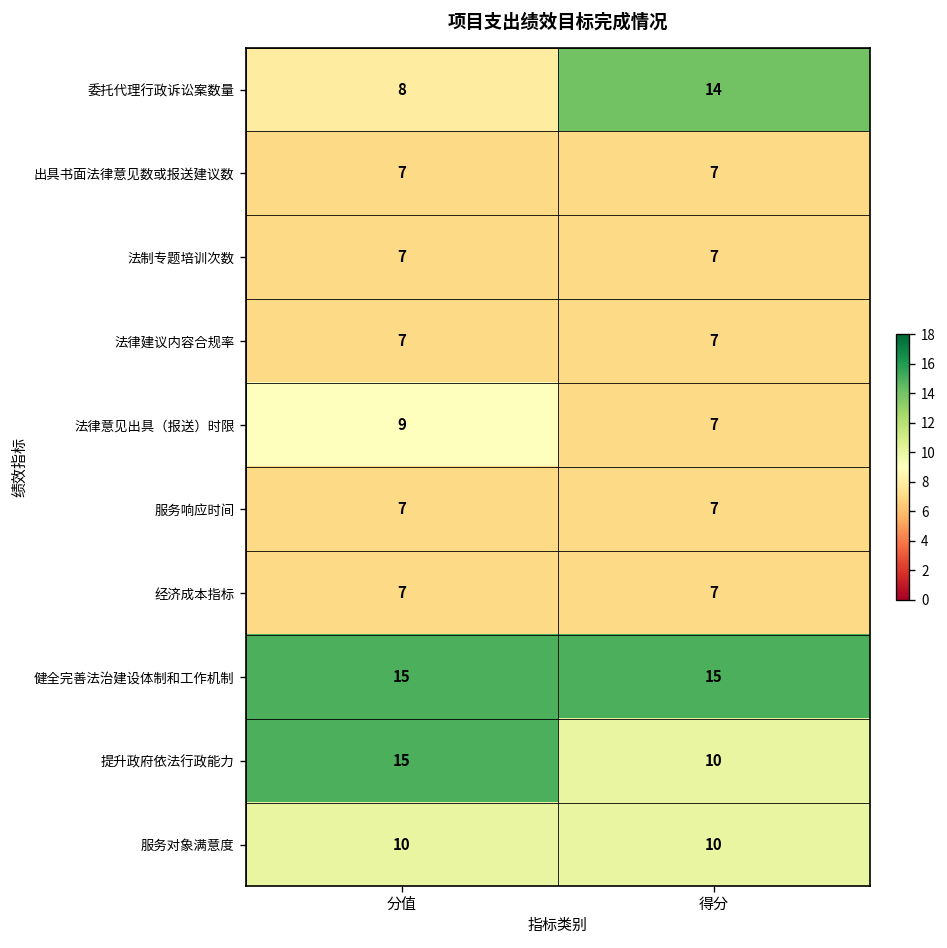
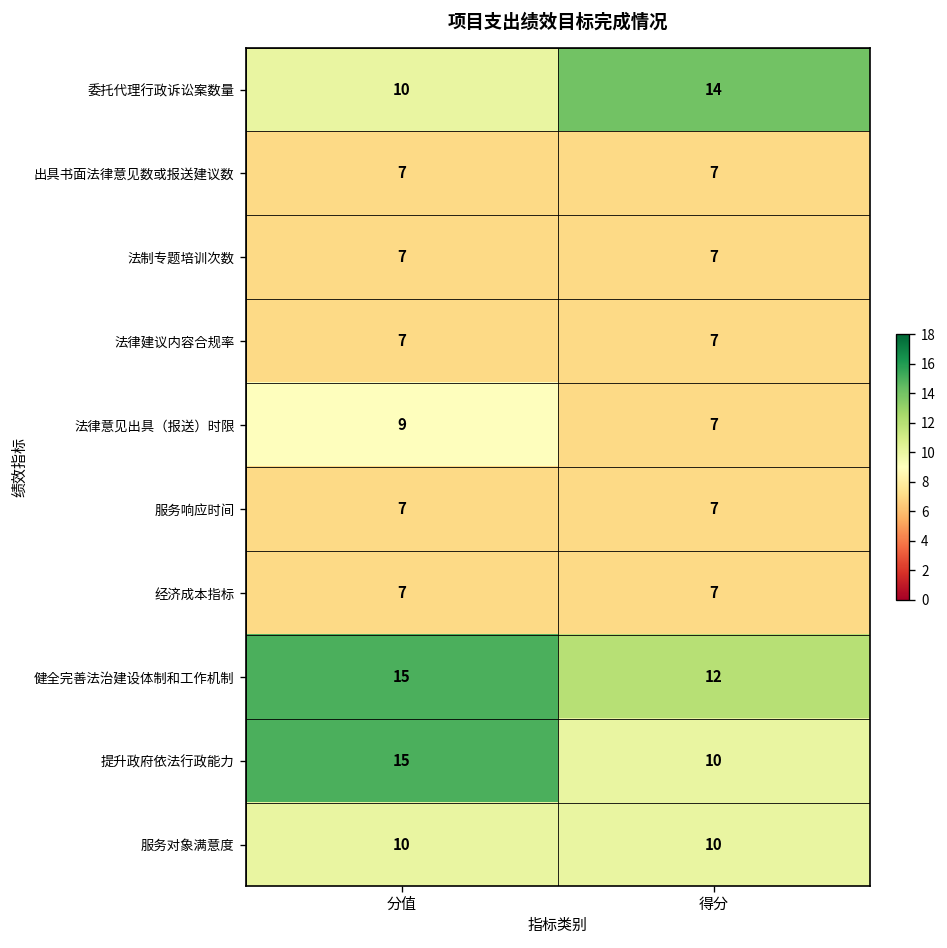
委托代理行政诉讼案数量, 分值: 8 -> 10
健全完善法治建设体制和工作机制, 得分: 15 -> 12
